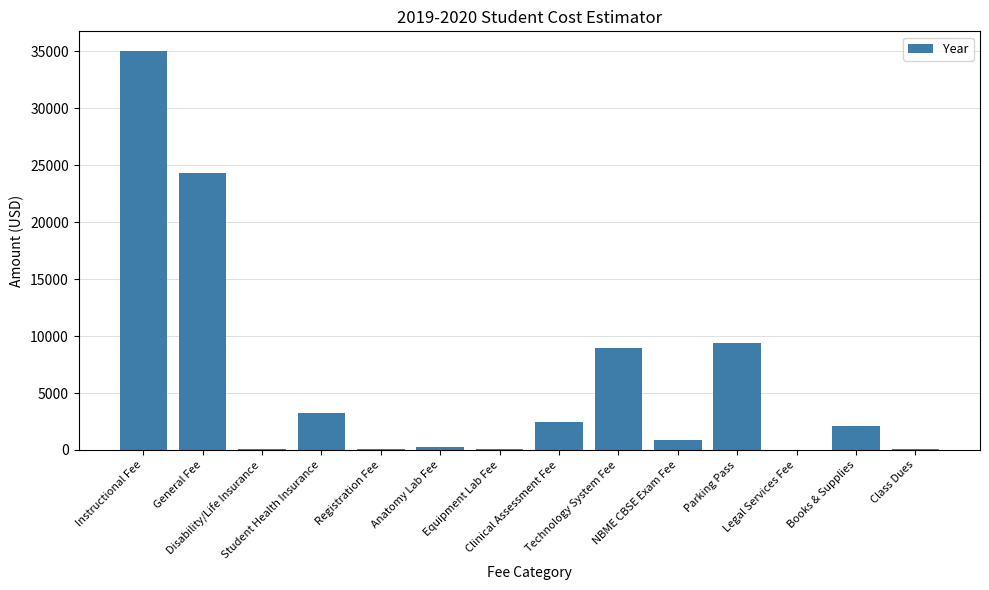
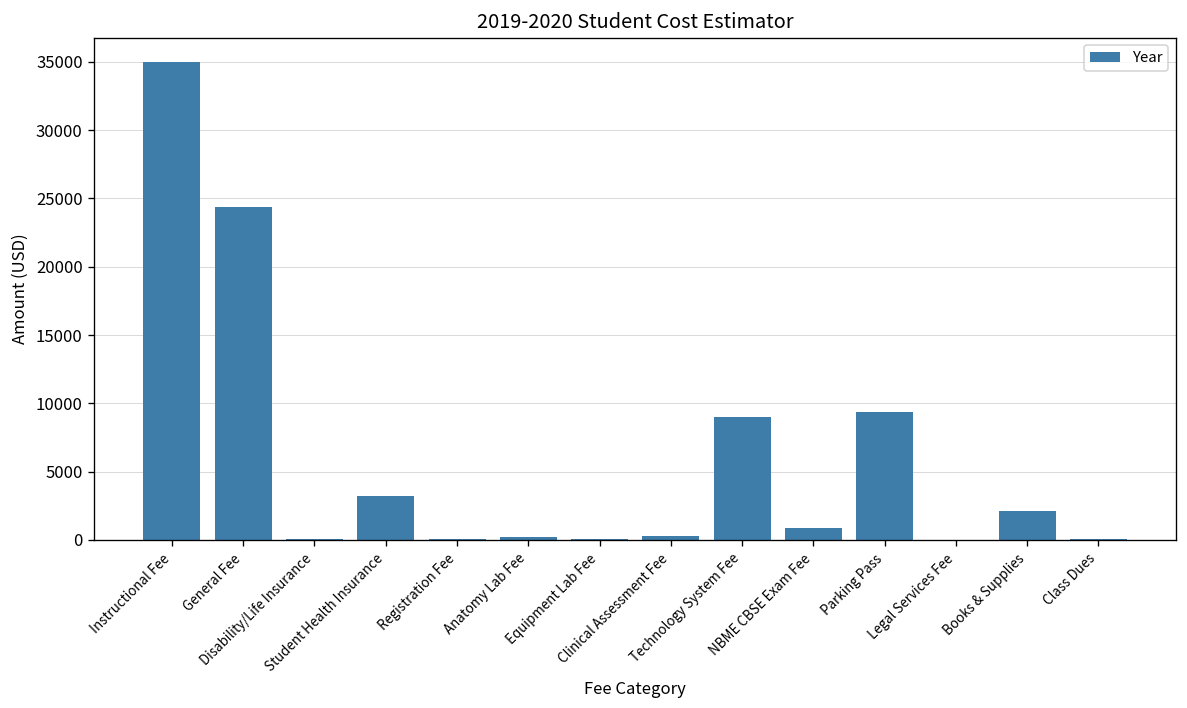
Clinical Assessment Fee: 2400 -> 300
